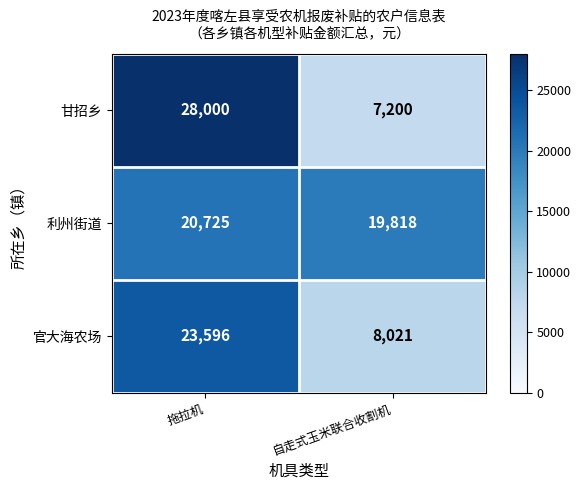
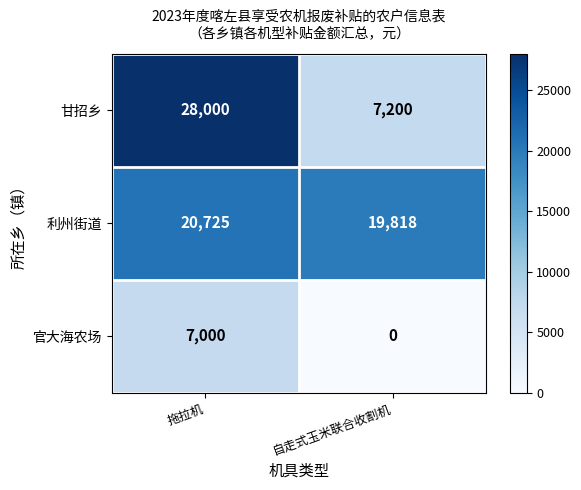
官大海农场, 拖拉机: 23,596 -> 7,000
官大海农场, 自走式玉米联合收割机: 8,021 -> 0
